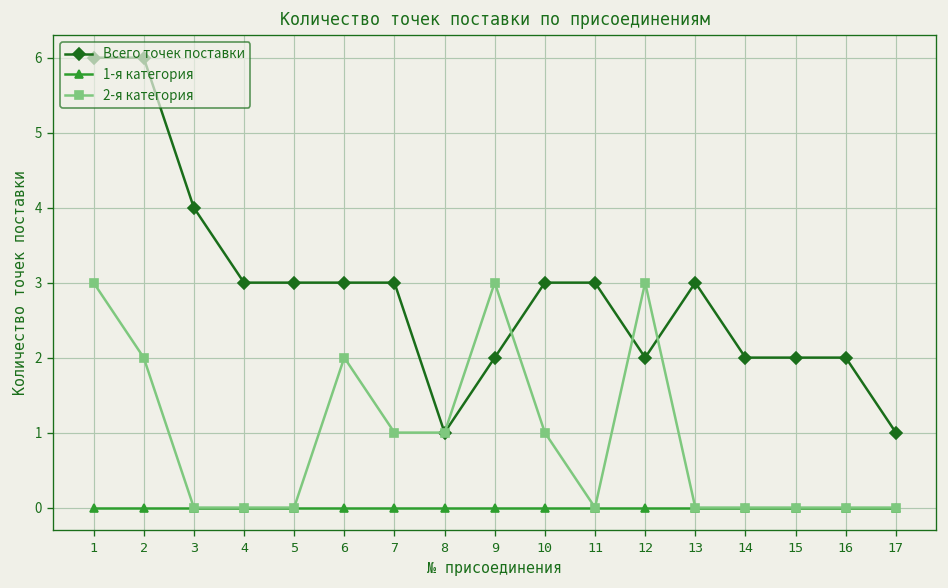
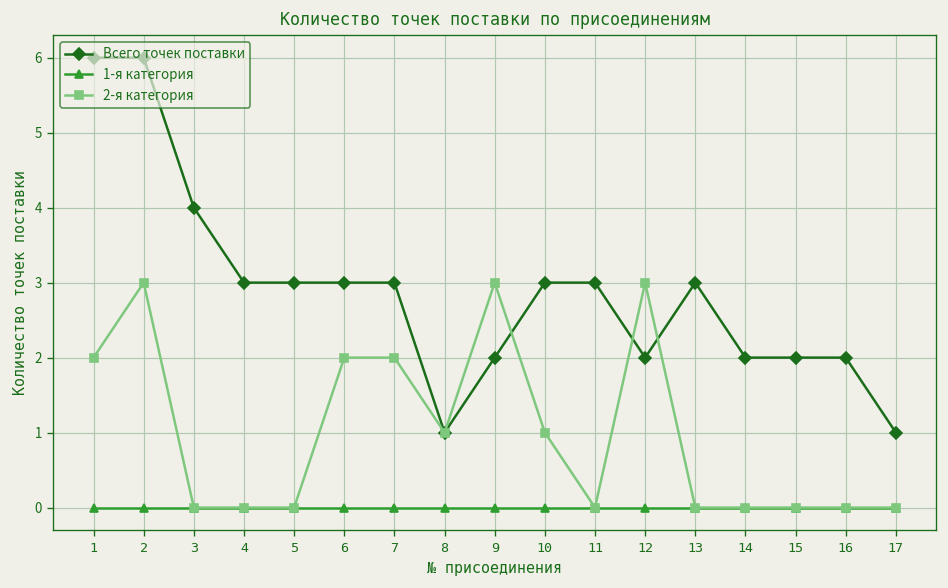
2-я категория, 1: 3 -> 2
2-я категория, 2: 2 -> 3
2-я категория, 7: 1 -> 2
